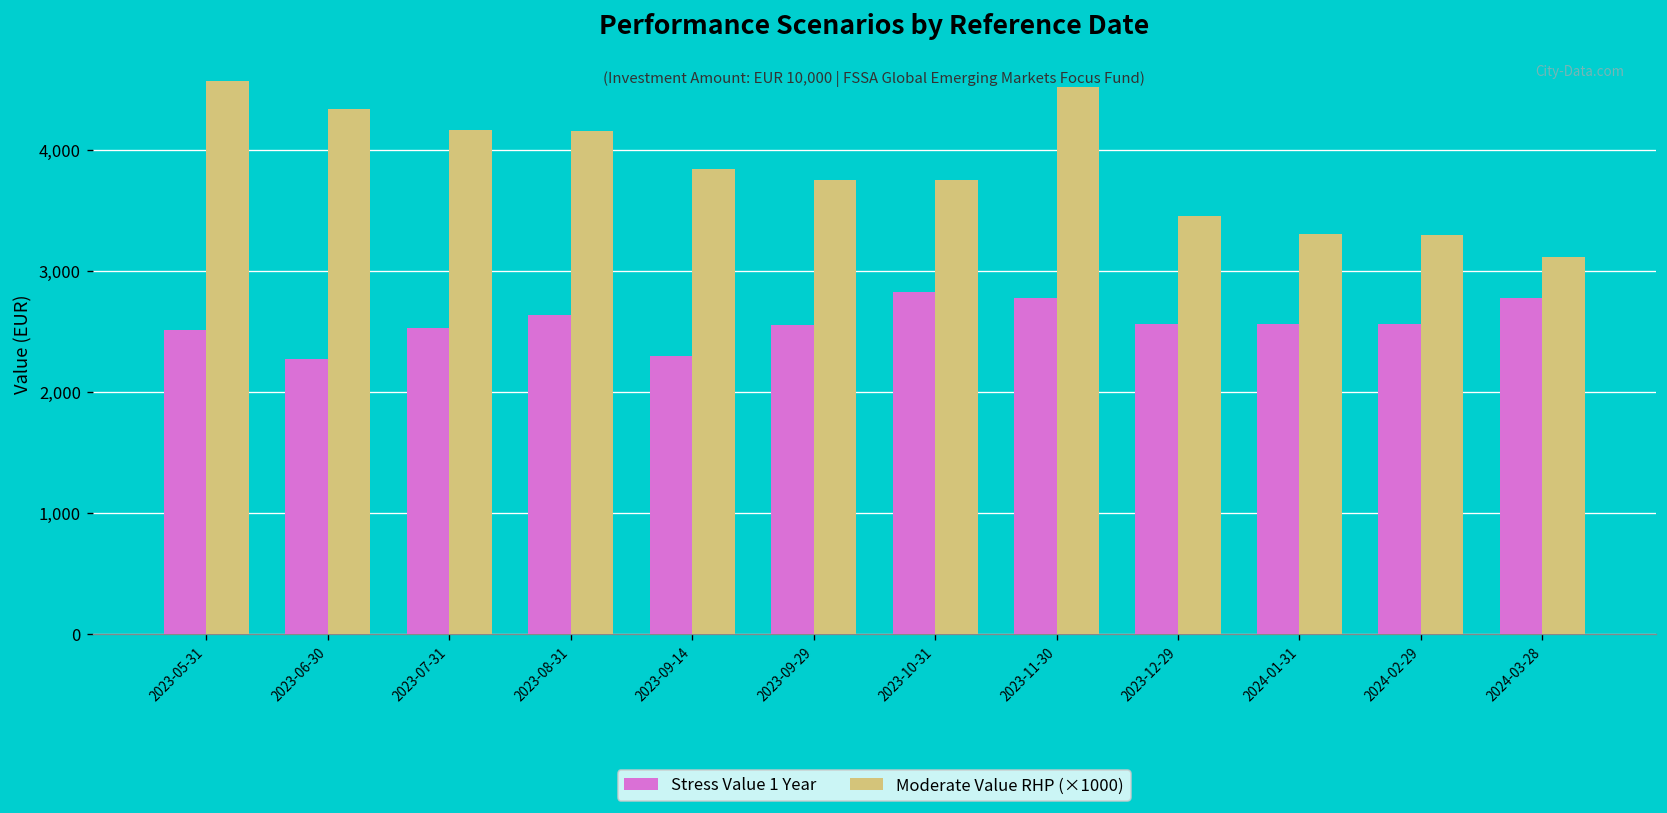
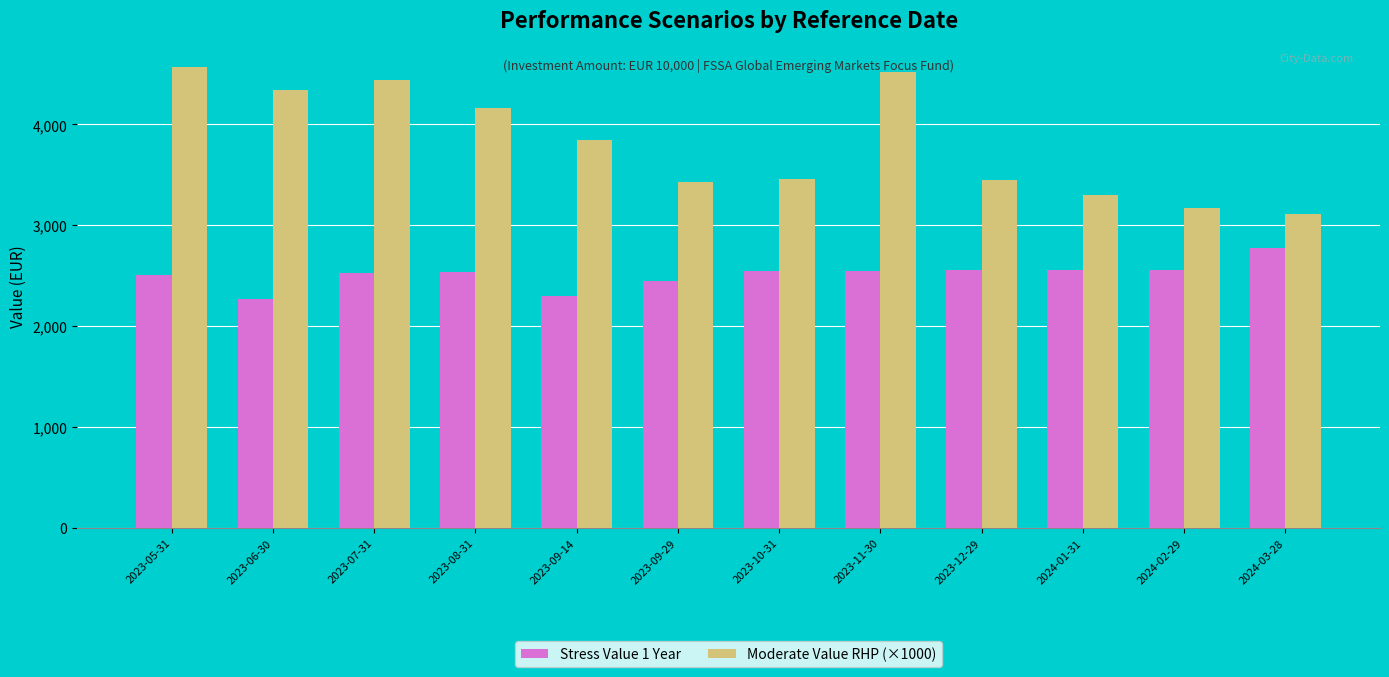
Moderate Value RHP (×1000), 2023-07-31: 4,160 -> 4,440
Stress Value 1 Year, 2023-08-31: 2,640 -> 2,540
Stress Value 1 Year, 2023-09-29: 2,550 -> 2,450
Moderate Value RHP (×1000), 2023-09-29: 3,760 -> 3,430
Stress Value 1 Year, 2023-10-31: 2,830 -> 2,550
Moderate Value RHP (×1000), 2023-10-31: 3,750 -> 3,460
Stress Value 1 Year, 2023-11-30: 2,770 -> 2,550
Moderate Value RHP (×1000), 2024-02-29: 3,290 -> 3,170
